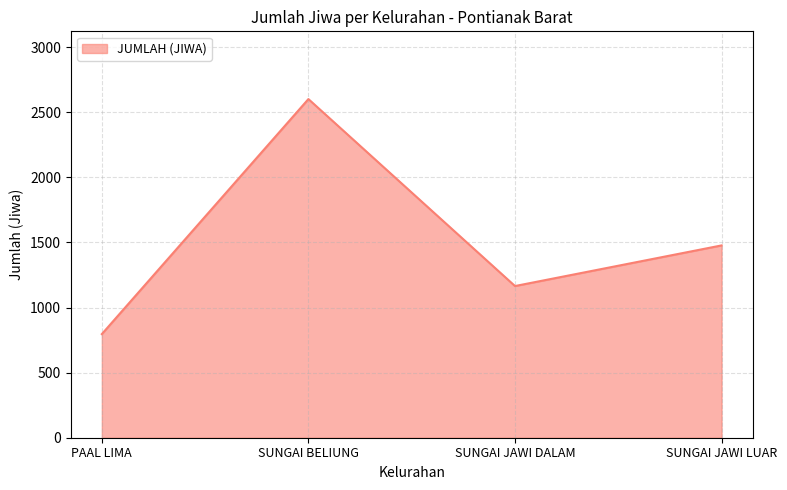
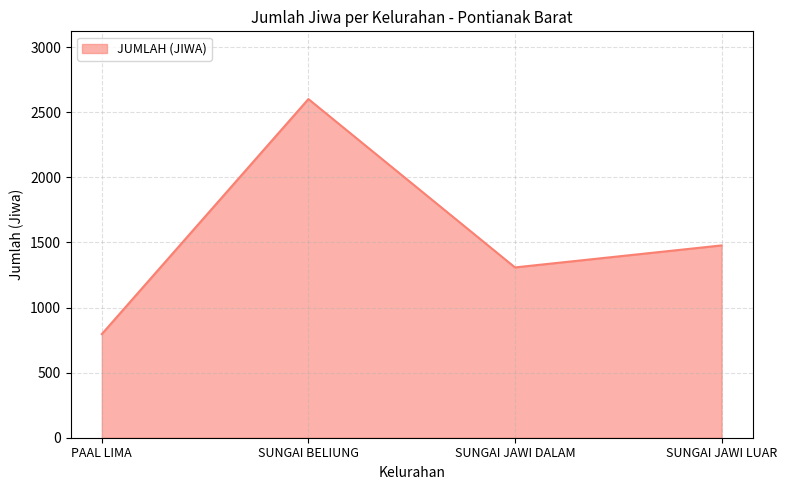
SUNGAI JAWI DALAM: 1170 -> 1310
